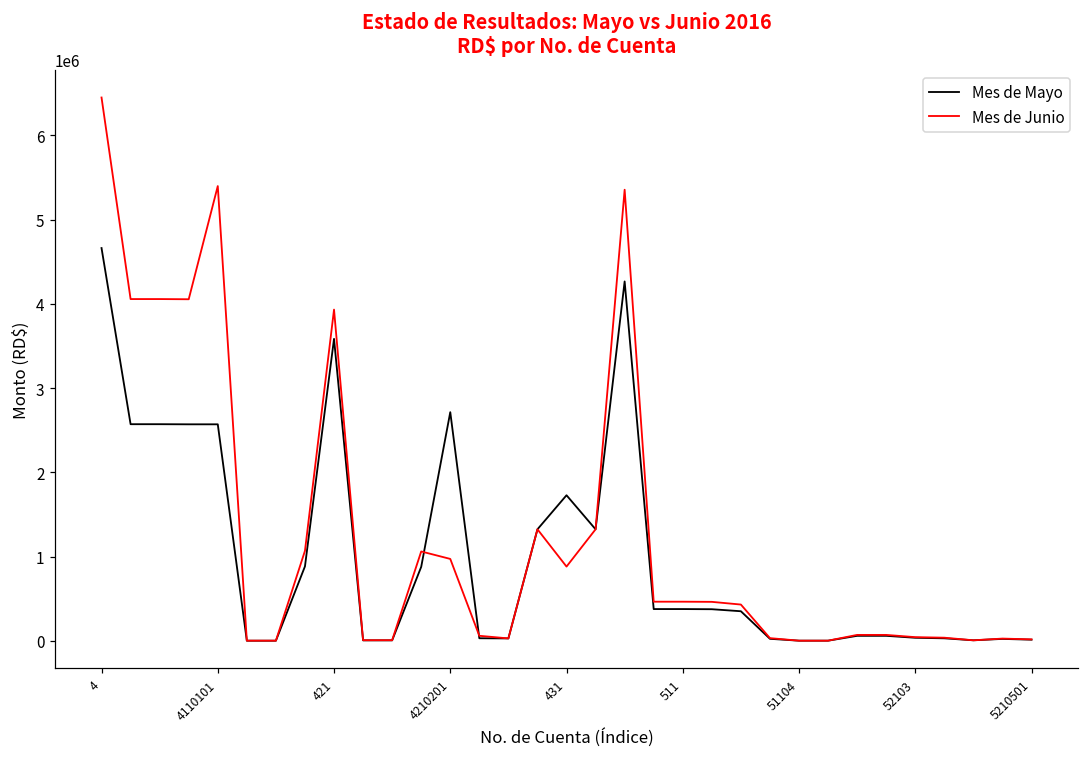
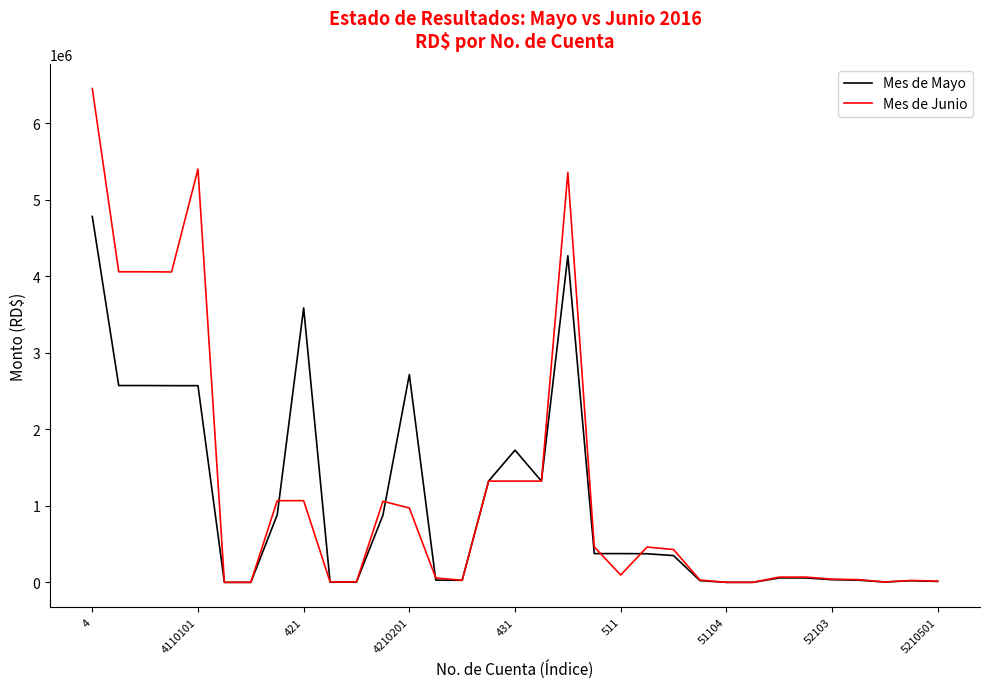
Mes de Mayo, 4: 4700000 -> 4800000
Mes de Junio, 421: 3900000 -> 1100000
Mes de Junio, 431: 900000 -> 1300000
Mes de Junio, 511: 500000 -> 100000
